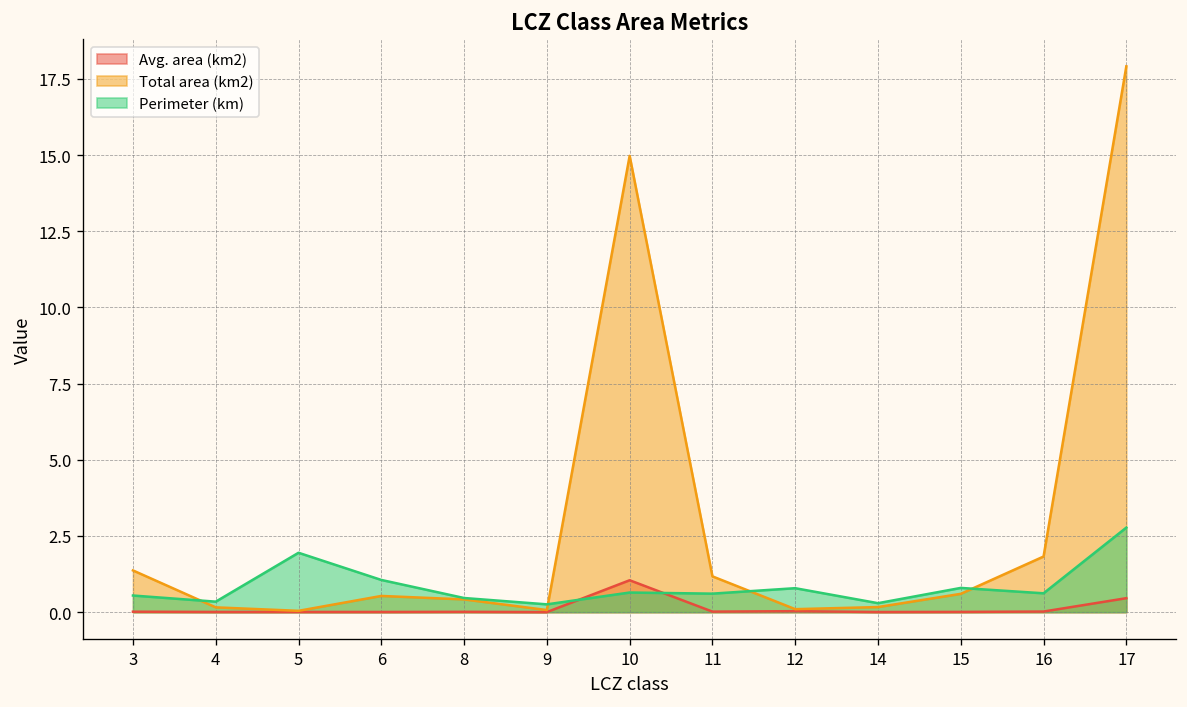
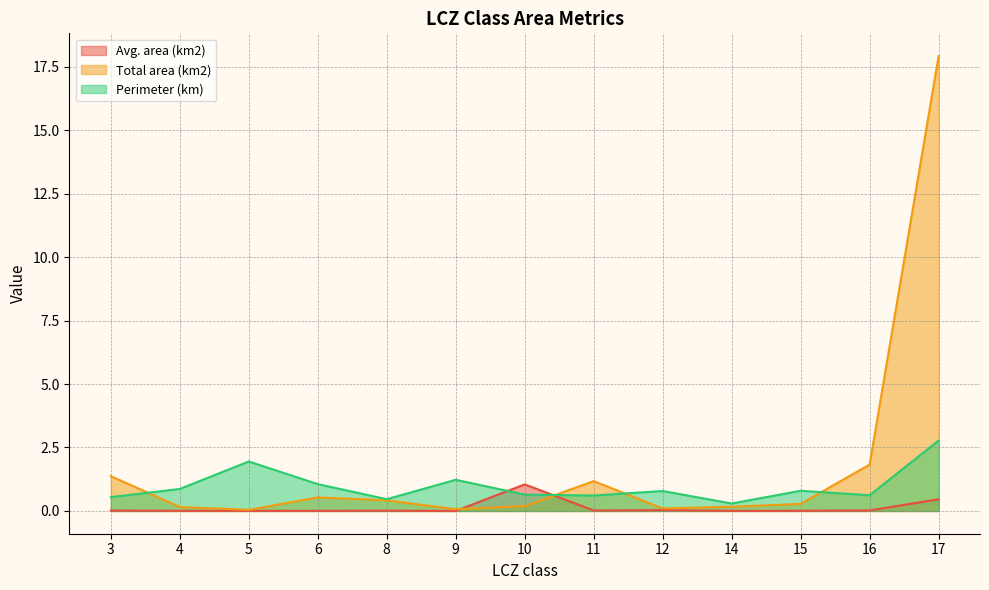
Perimeter (km), 4: 0.3 -> 0.9
Perimeter (km), 9: 0.3 -> 1.2
Total area (km2), 10: 15.0 -> 0.2
Total area (km2), 15: 0.6 -> 0.3
